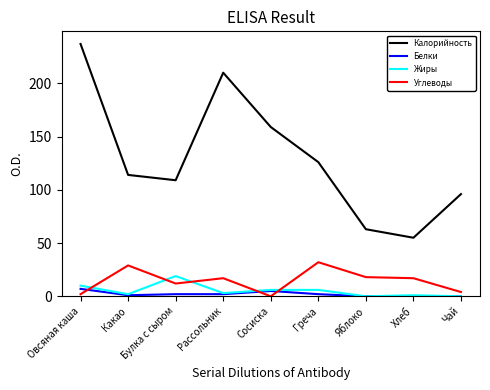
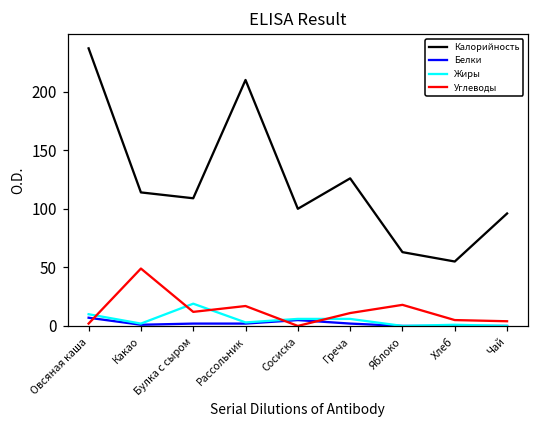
Углеводы, Какао: 29 -> 49
Калорийность, Сосиска: 159 -> 100
Углеводы, Греча: 32 -> 11
Углеводы, Хлеб: 17 -> 5
